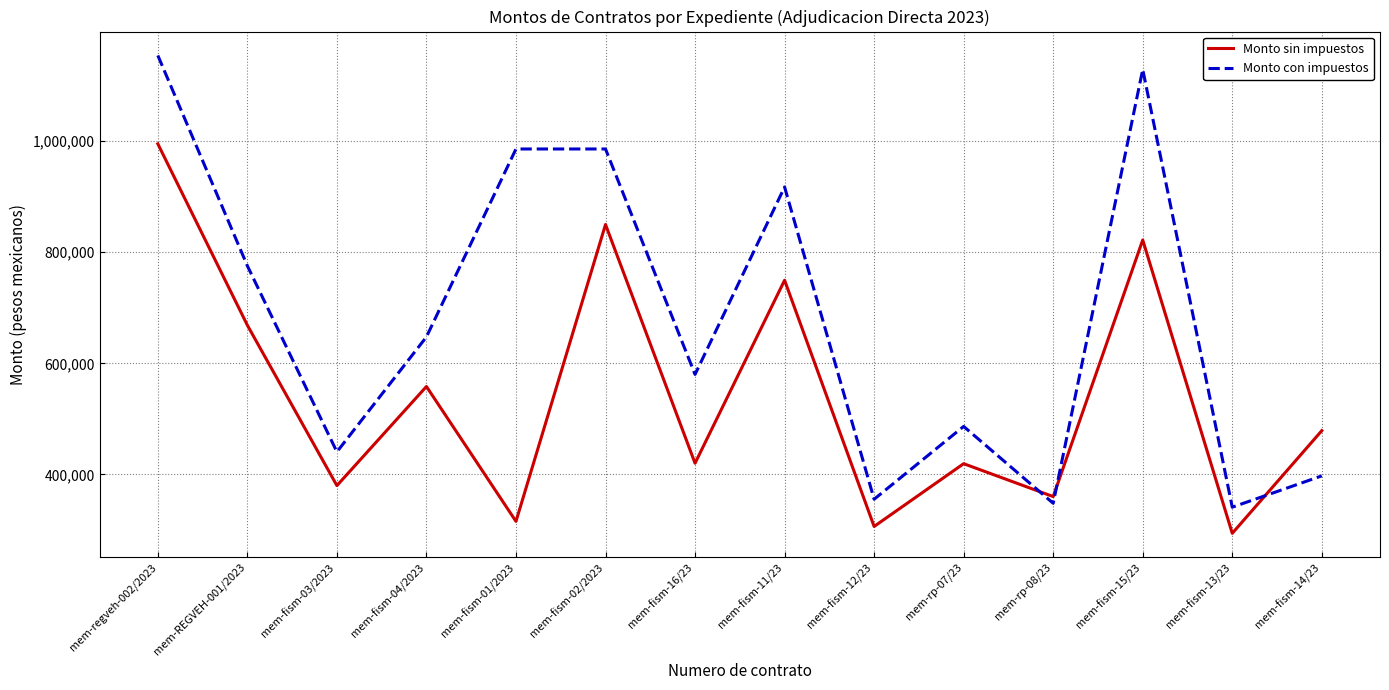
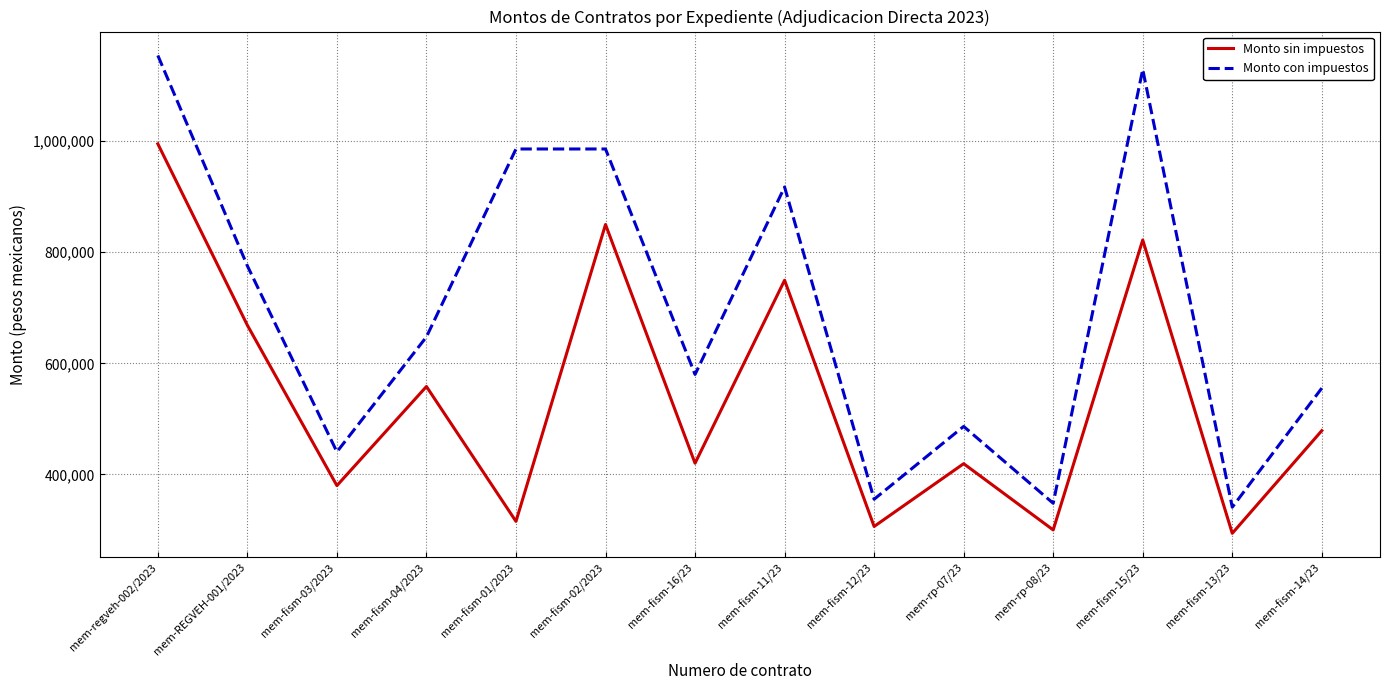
Monto sin impuestos, mem-rp-08/23: 360,000 -> 300,000
Monto con impuestos, mem-fism-14/23: 400,000 -> 560,000
